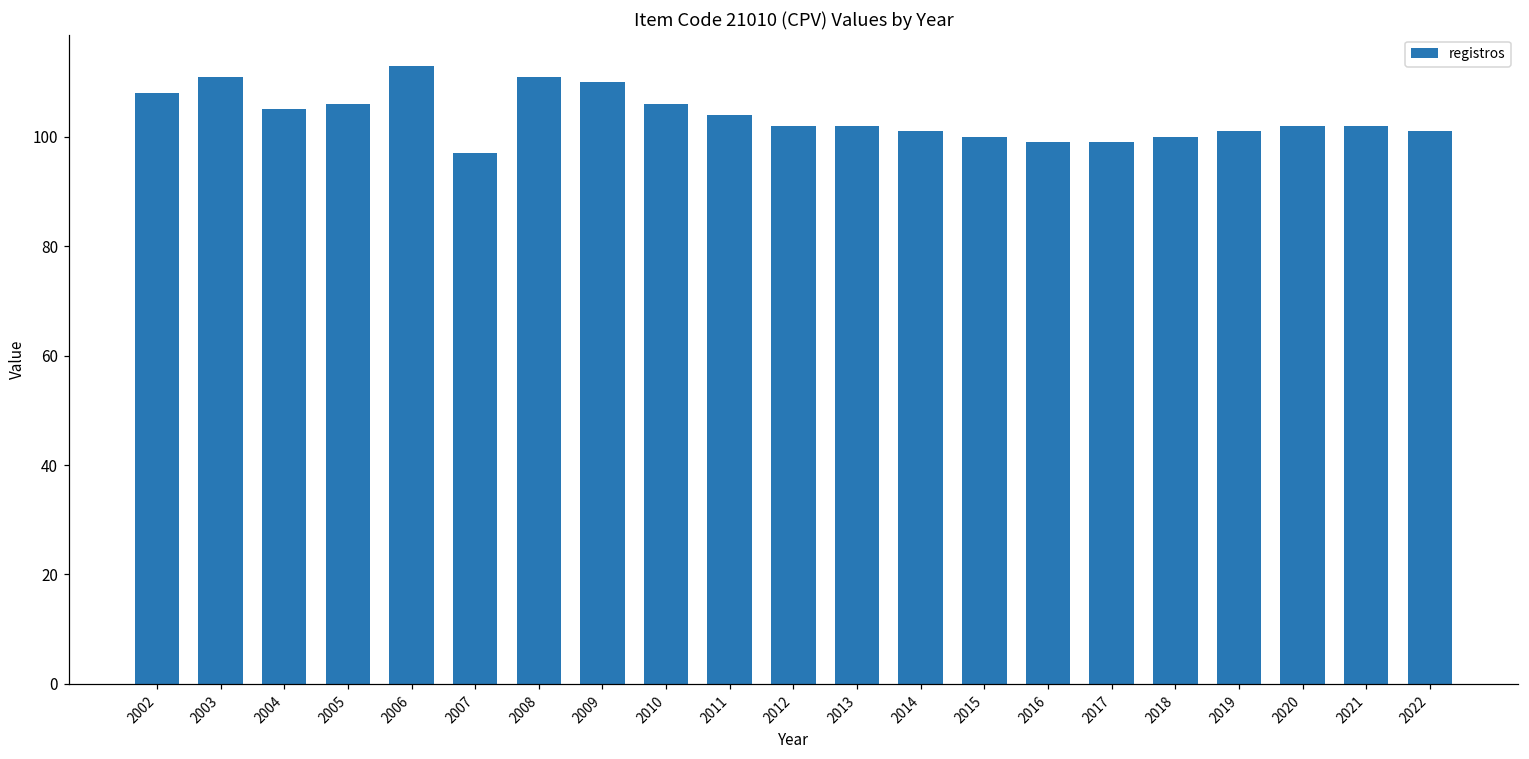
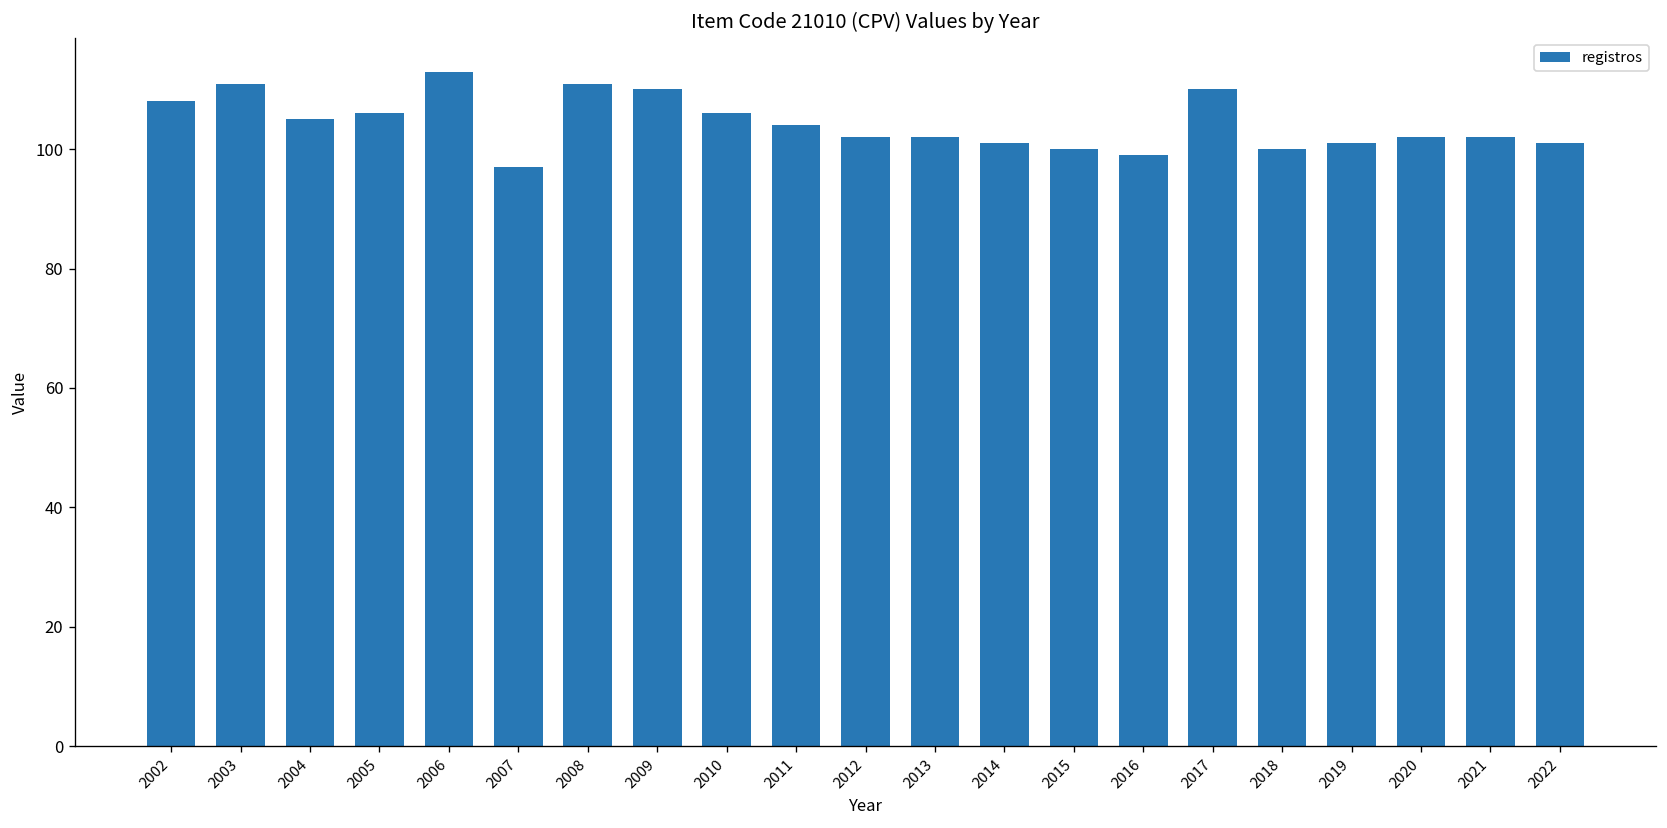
2017: 99 -> 110
